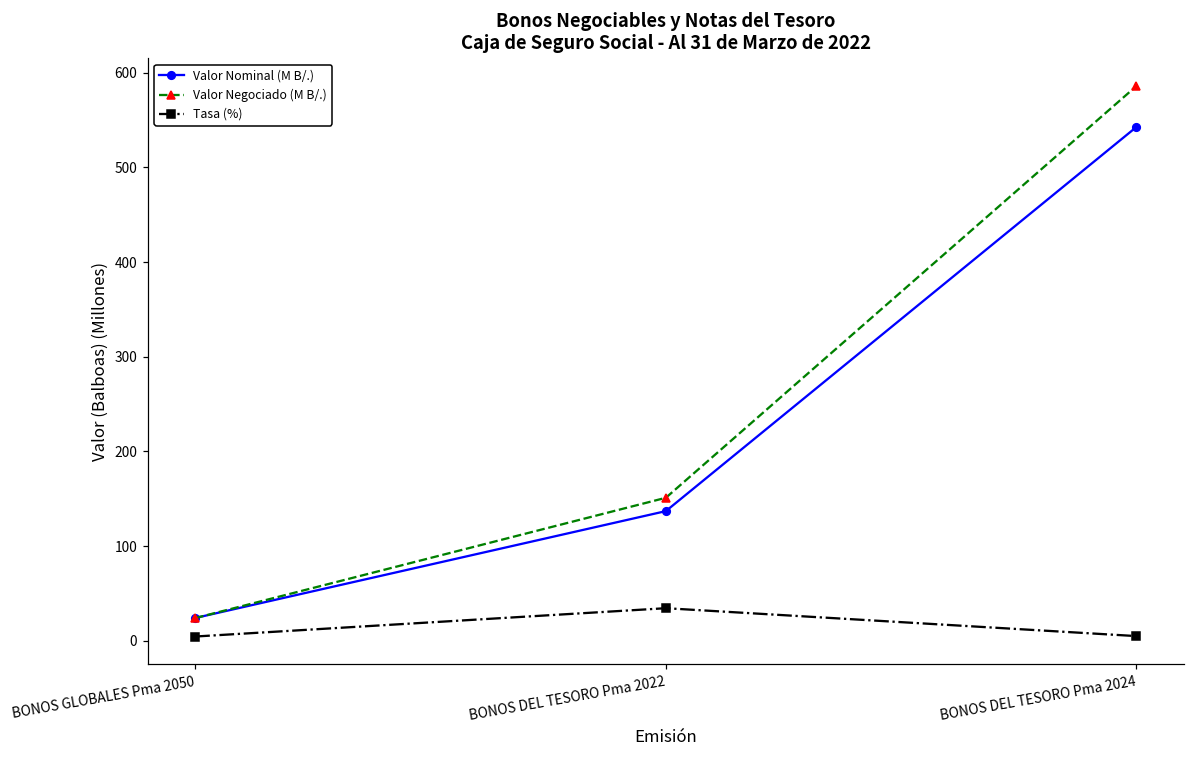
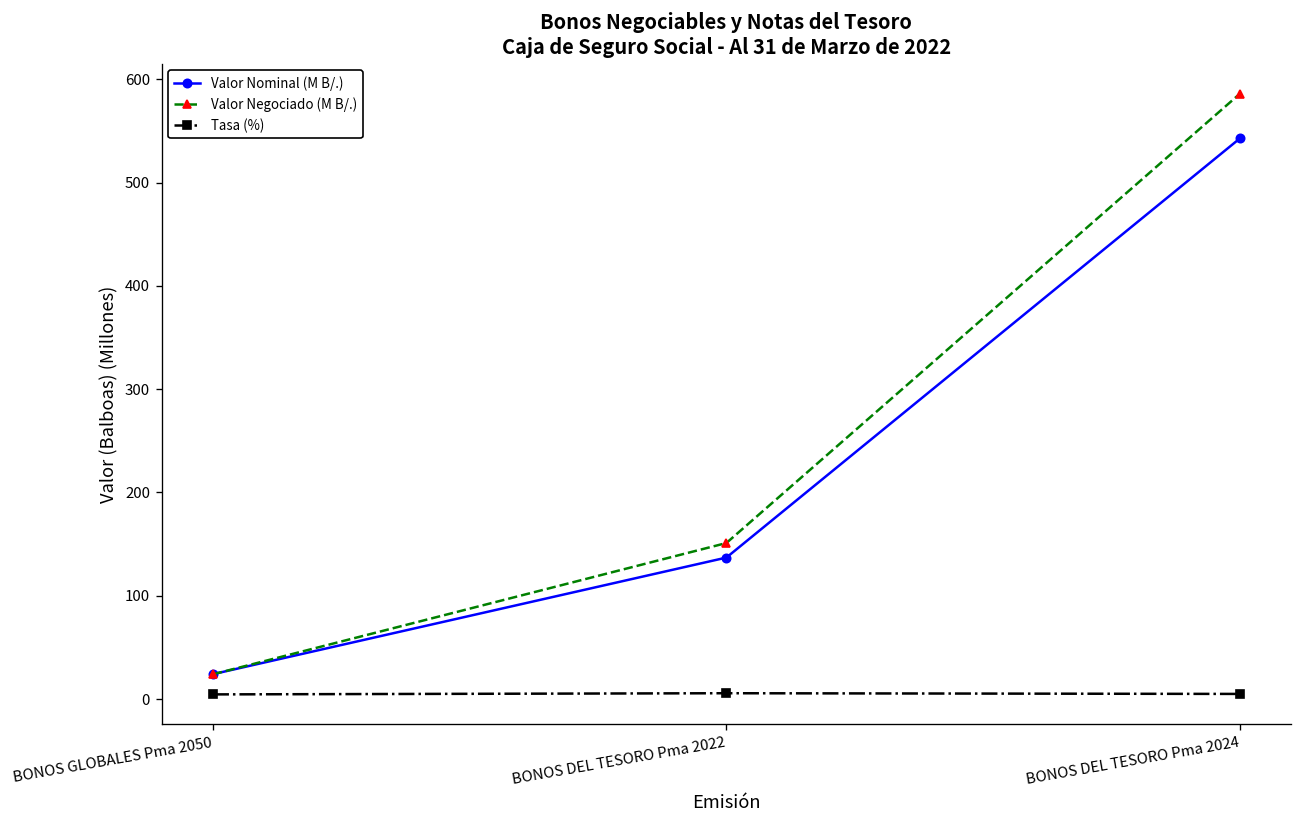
Tasa (%), BONOS DEL TESORO Pma 2022: 30 -> 10
